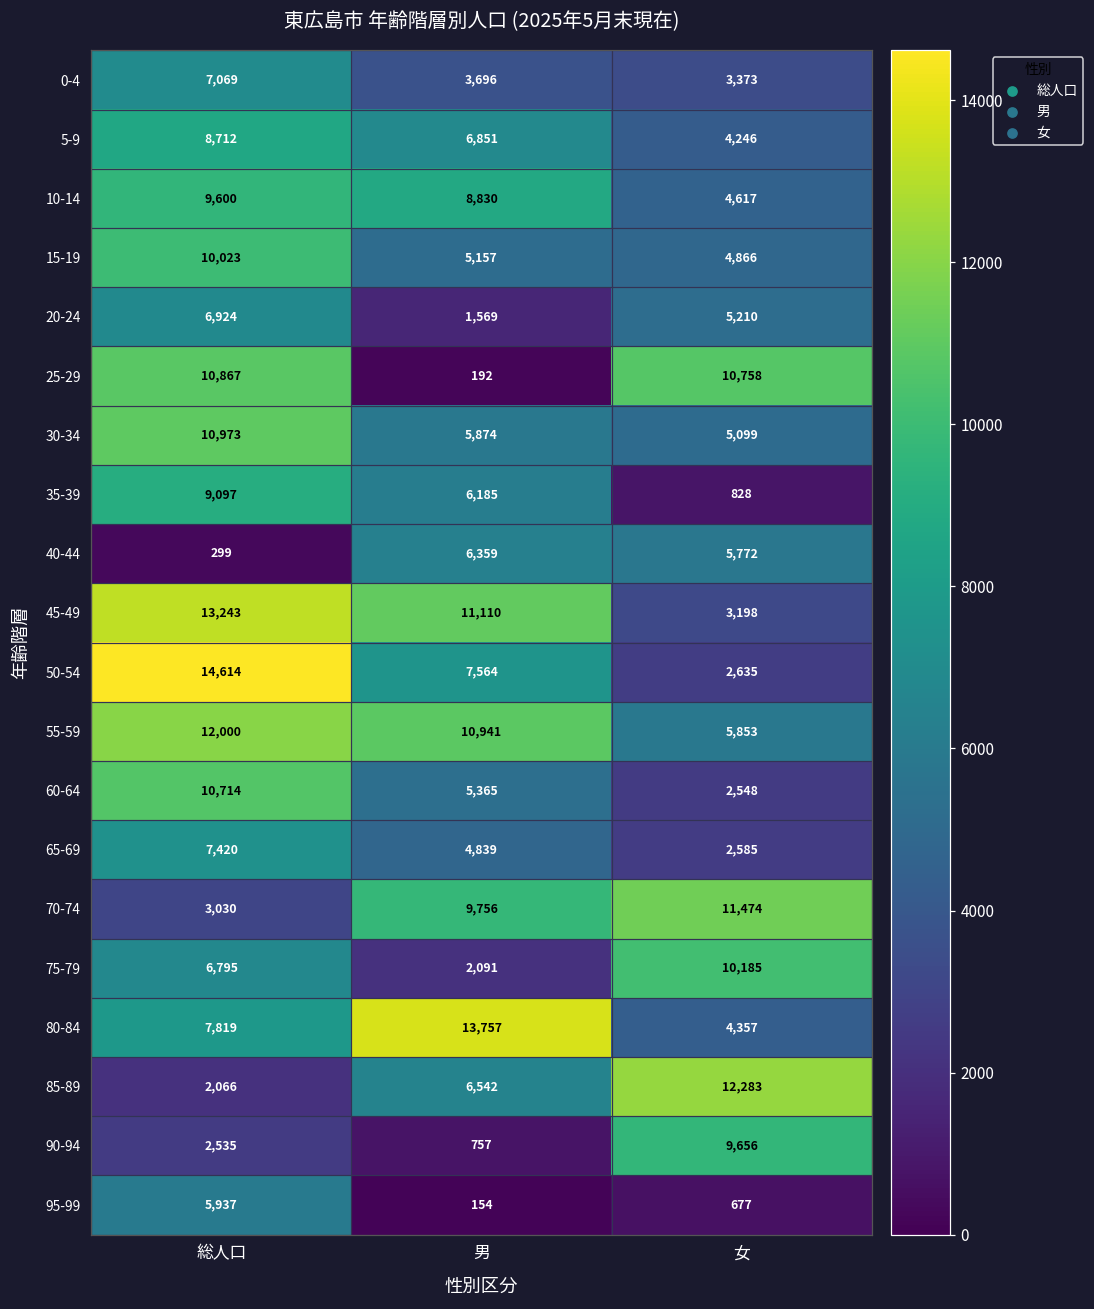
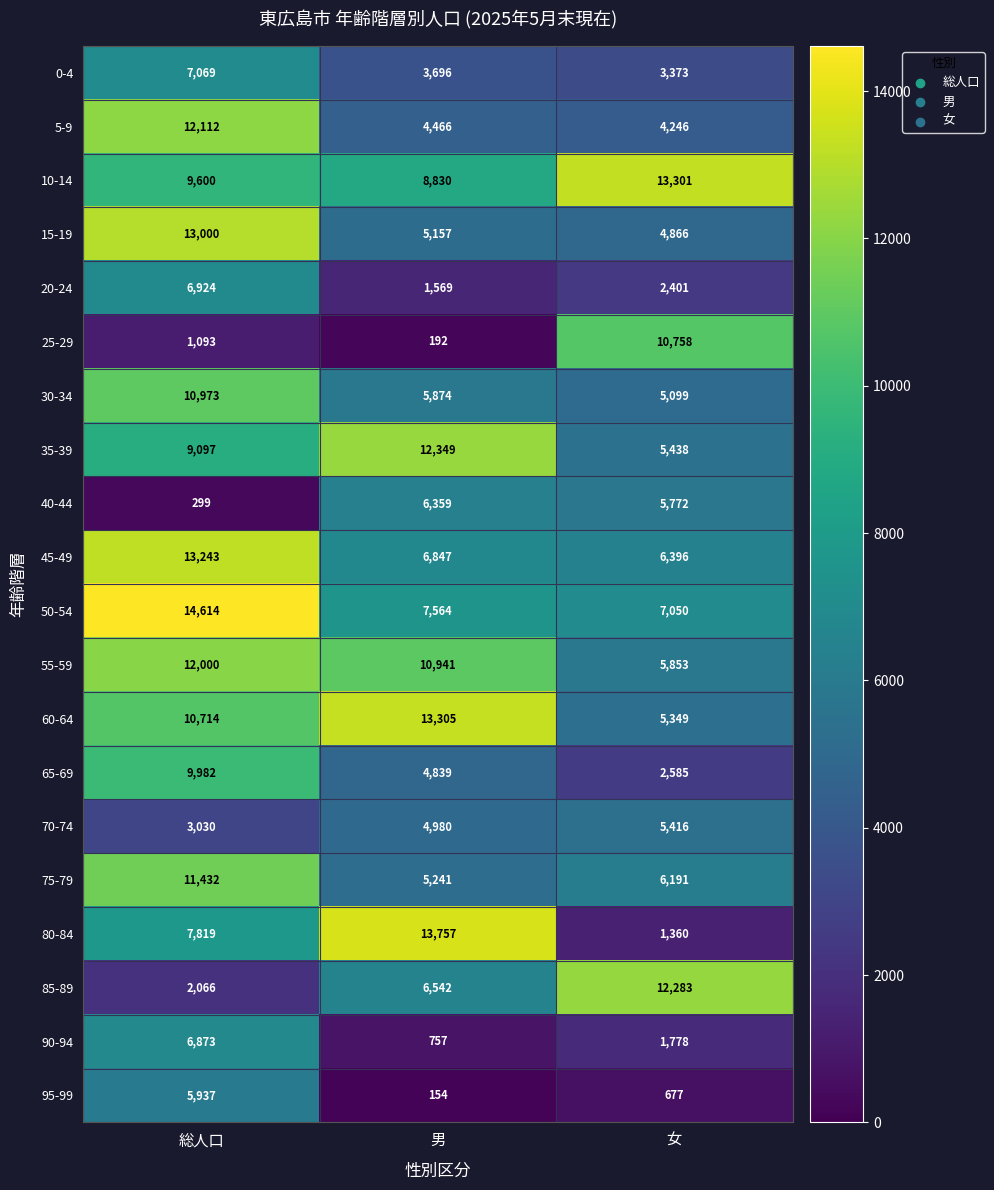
5-9, 総人口: 8,712 -> 12,112
5-9, 男: 6,851 -> 4,466
10-14, 女: 4,617 -> 13,301
15-19, 総人口: 10,023 -> 13,000
20-24, 女: 5,210 -> 2,401
25-29, 総人口: 10,867 -> 1,093
35-39, 男: 6,185 -> 12,349
35-39, 女: 828 -> 5,438
45-49, 男: 11,110 -> 6,847
45-49, 女: 3,198 -> 6,396
50-54, 女: 2,635 -> 7,050
60-64, 男: 5,365 -> 13,305
60-64, 女: 2,548 -> 5,349
65-69, 総人口: 7,420 -> 9,982
70-74, 男: 9,756 -> 4,980
70-74, 女: 11,474 -> 5,416
75-79, 総人口: 6,795 -> 11,432
75-79, 男: 2,091 -> 5,241
75-79, 女: 10,185 -> 6,191
80-84, 女: 4,357 -> 1,360
90-94, 総人口: 2,535 -> 6,873
90-94, 女: 9,656 -> 1,778
